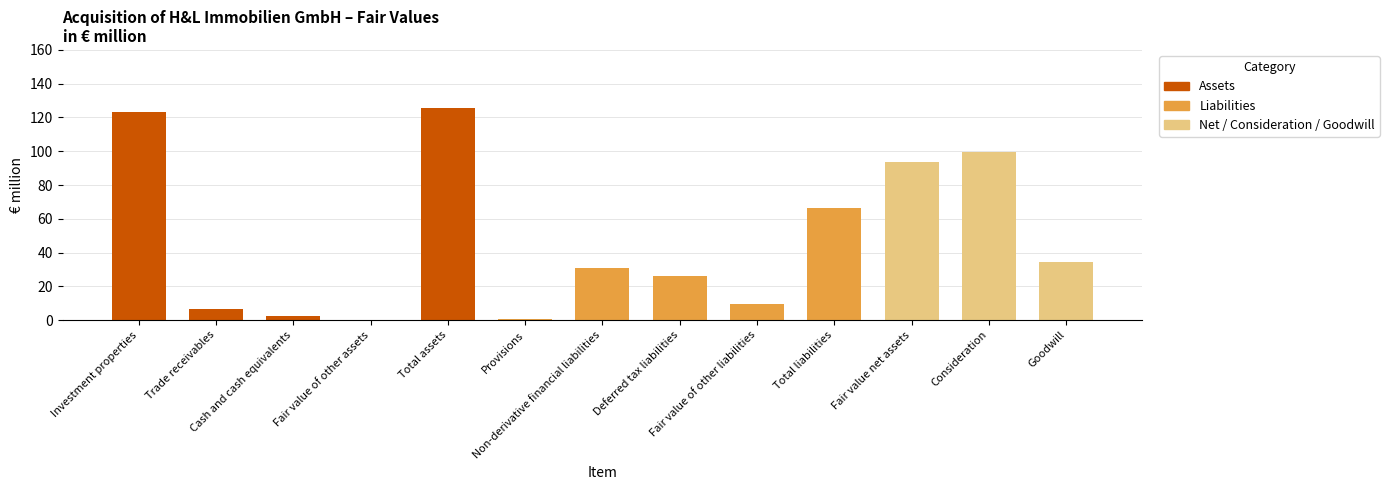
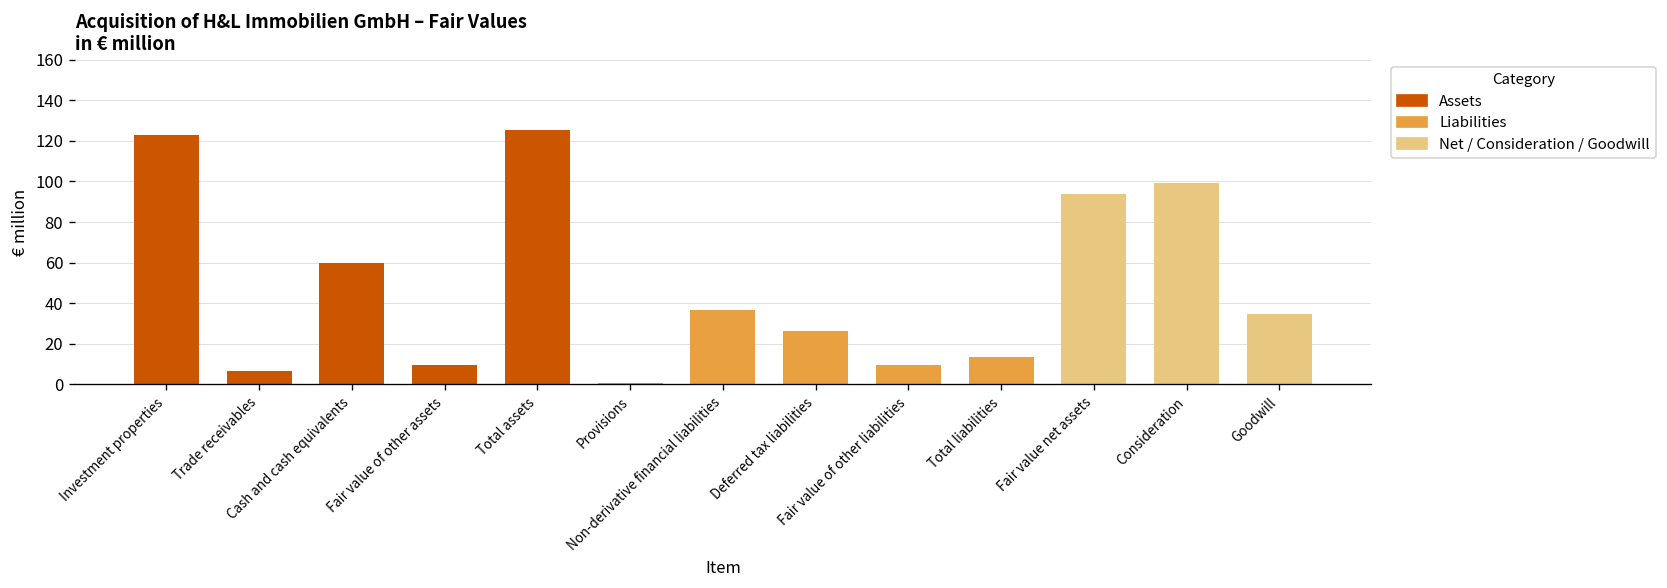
Assets, Cash and cash equivalents: 2 -> 60
Assets, Fair value of other assets: 0 -> 9
Liabilities, Non-derivative financial liabilities: 31 -> 37
Liabilities, Total liabilities: 67 -> 14
